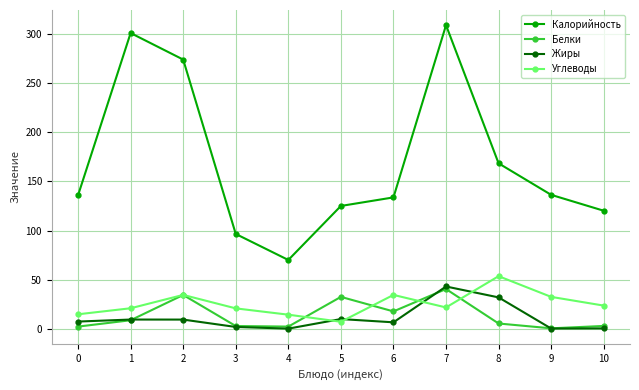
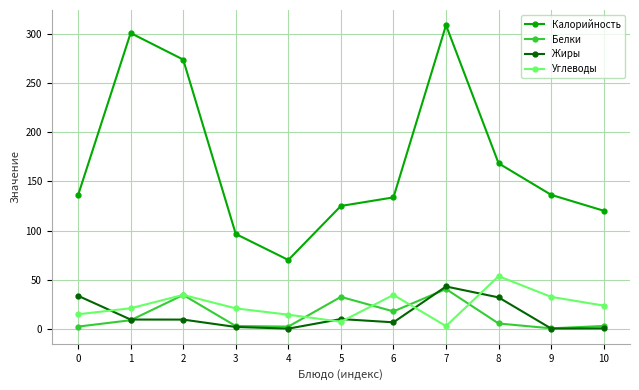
Жиры, 0: 10 -> 30
Углеводы, 7: 20 -> 0
